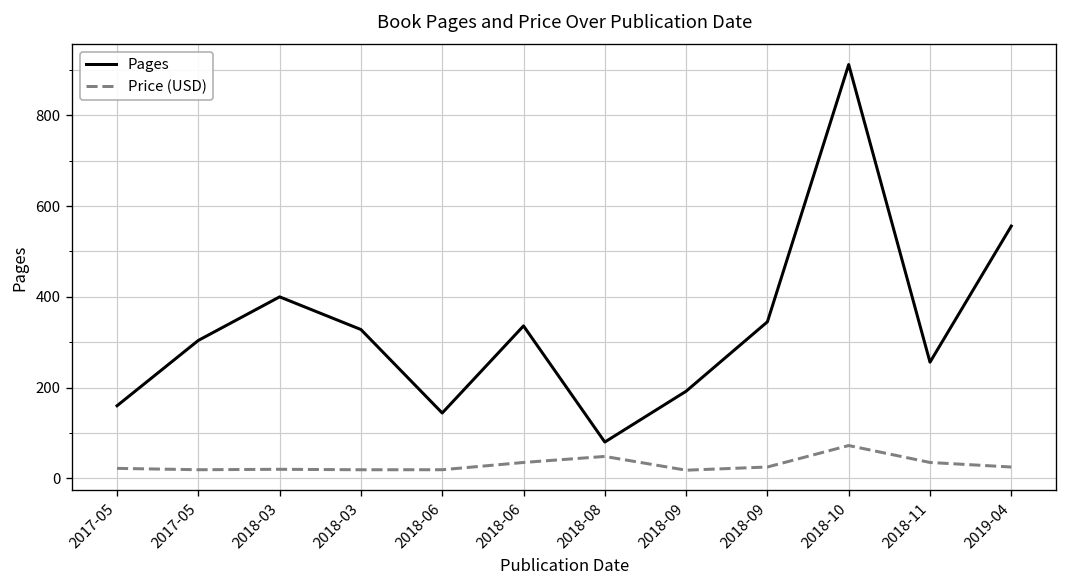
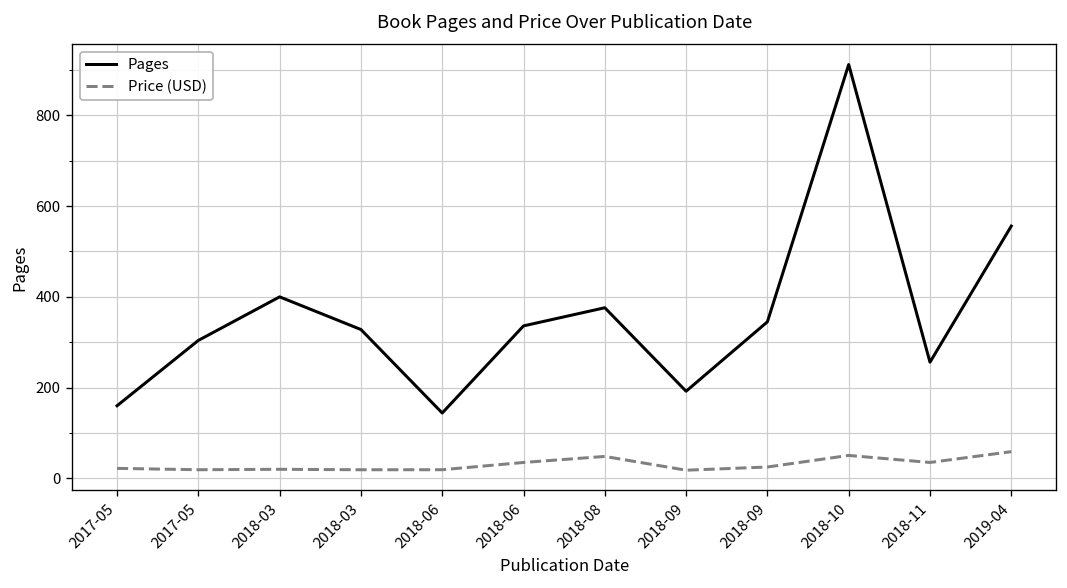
Pages, 2018-08: 80 -> 380
Price (USD), 2018-10: 70 -> 50
Price (USD), 2019-04: 20 -> 60
